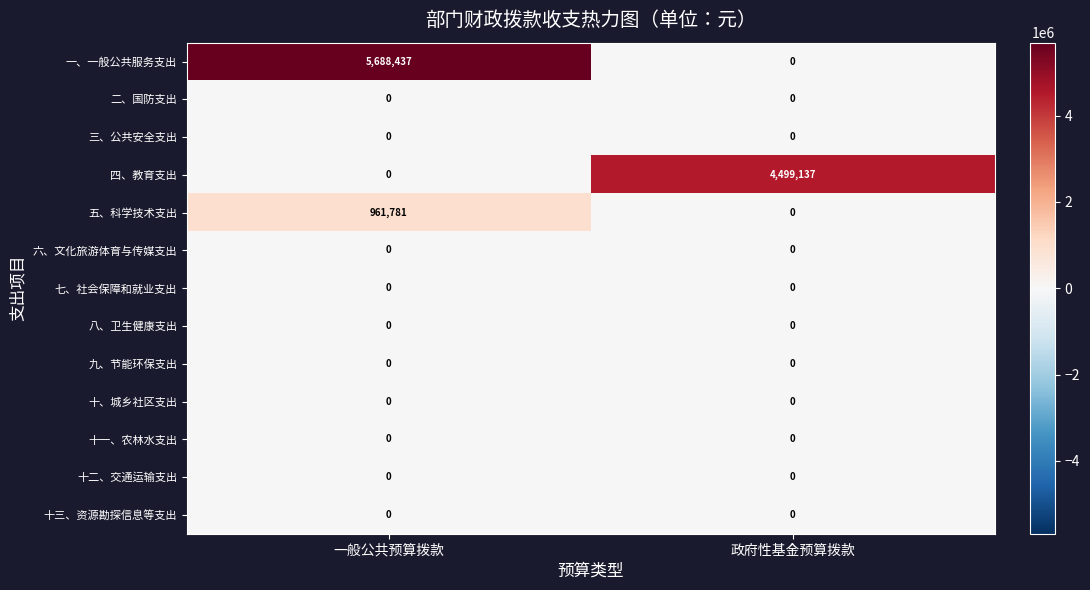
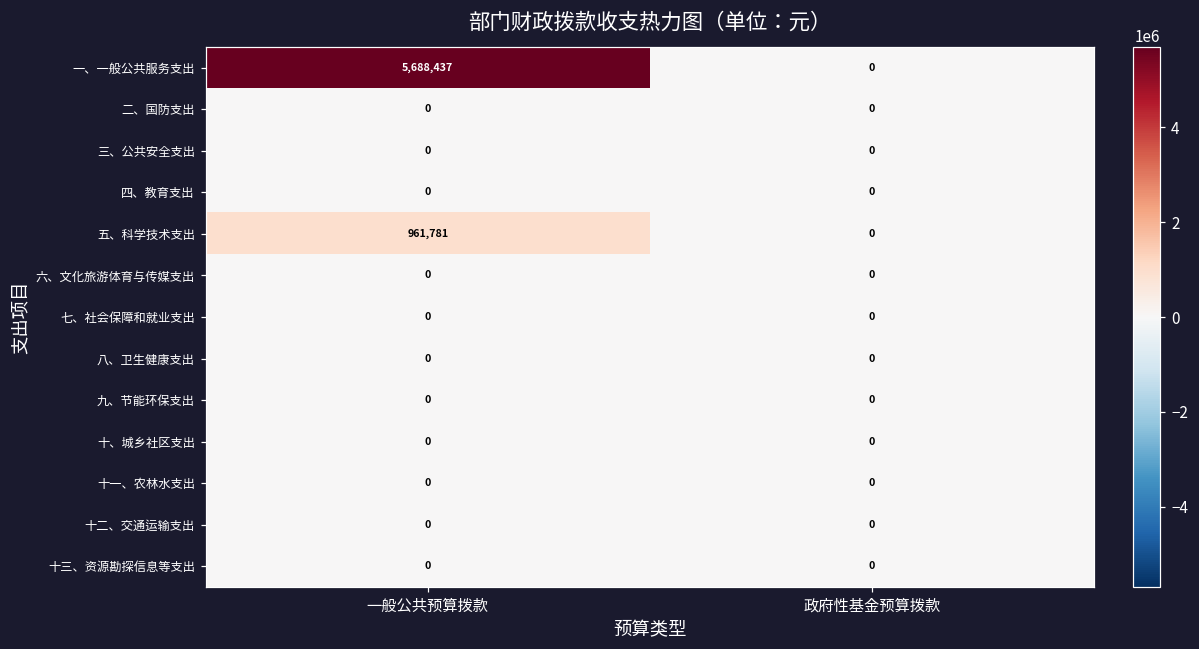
四、教育支出, 政府性基金预算拨款: 4,499,137 -> 0
